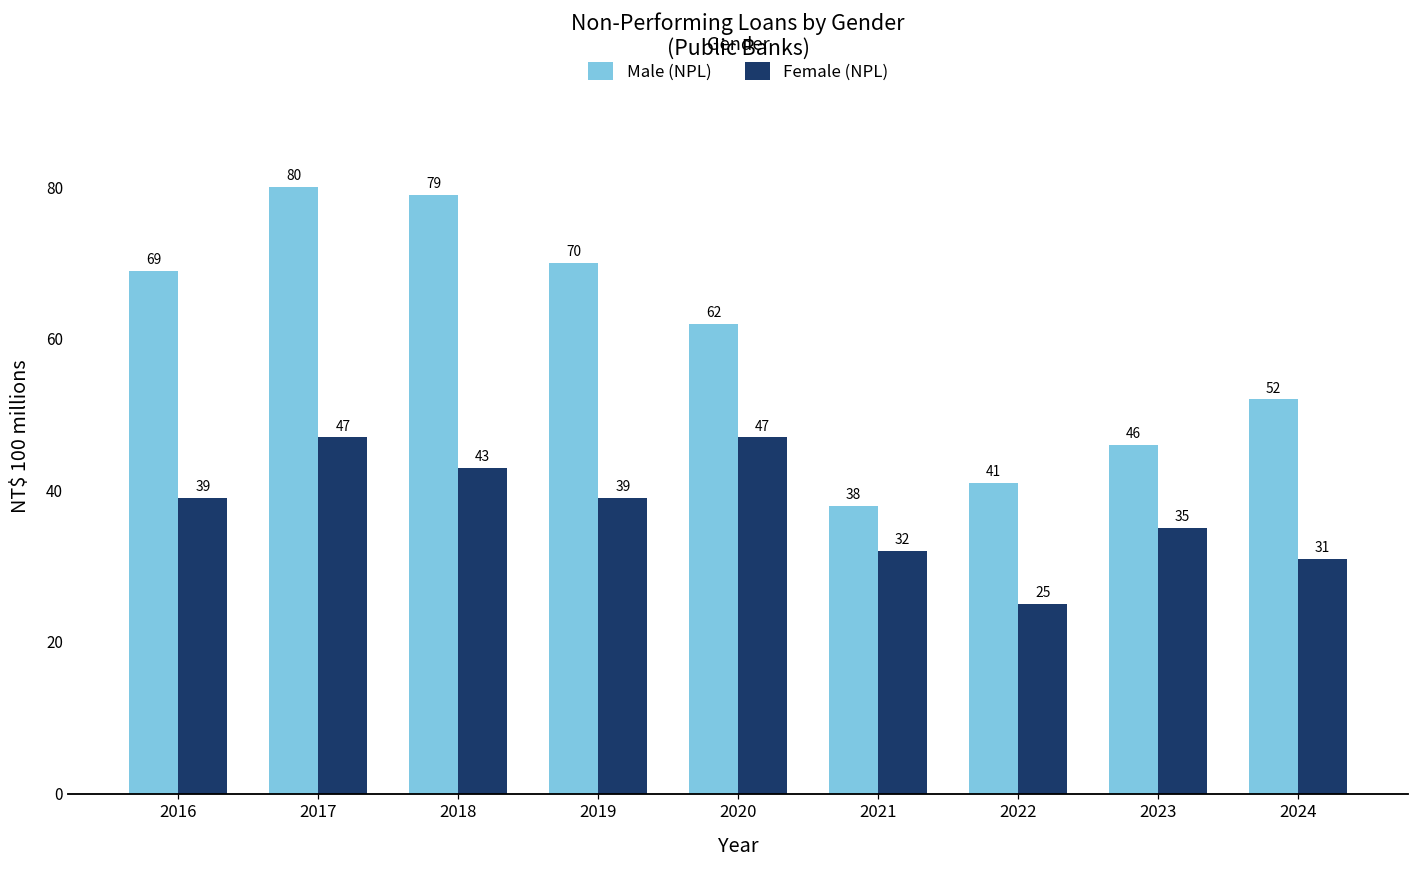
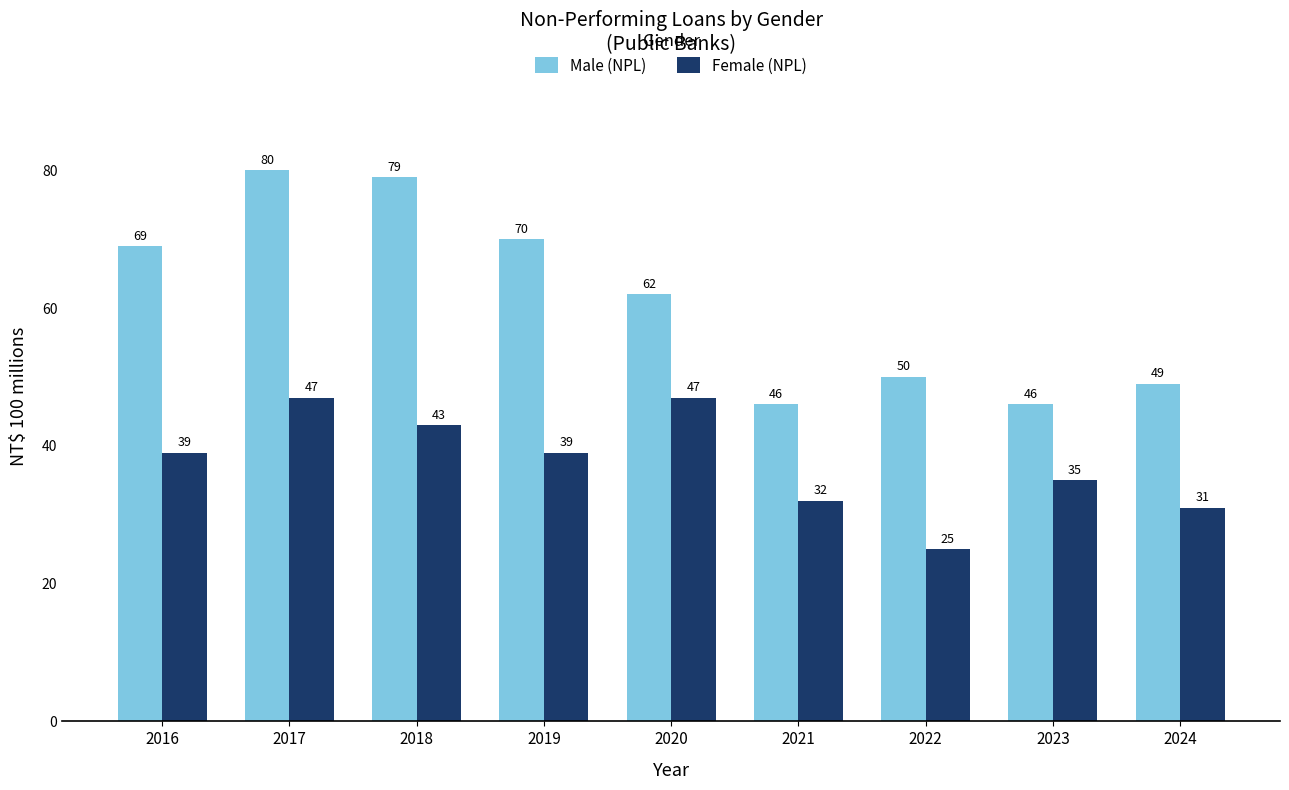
Male (NPL), 2021: 38 -> 46
Male (NPL), 2022: 41 -> 50
Male (NPL), 2024: 52 -> 49
